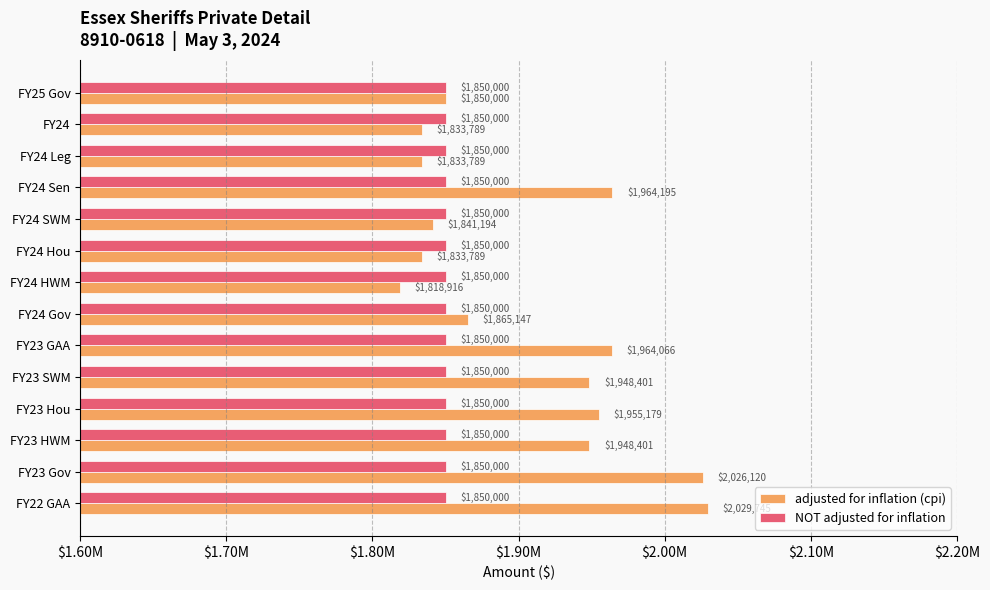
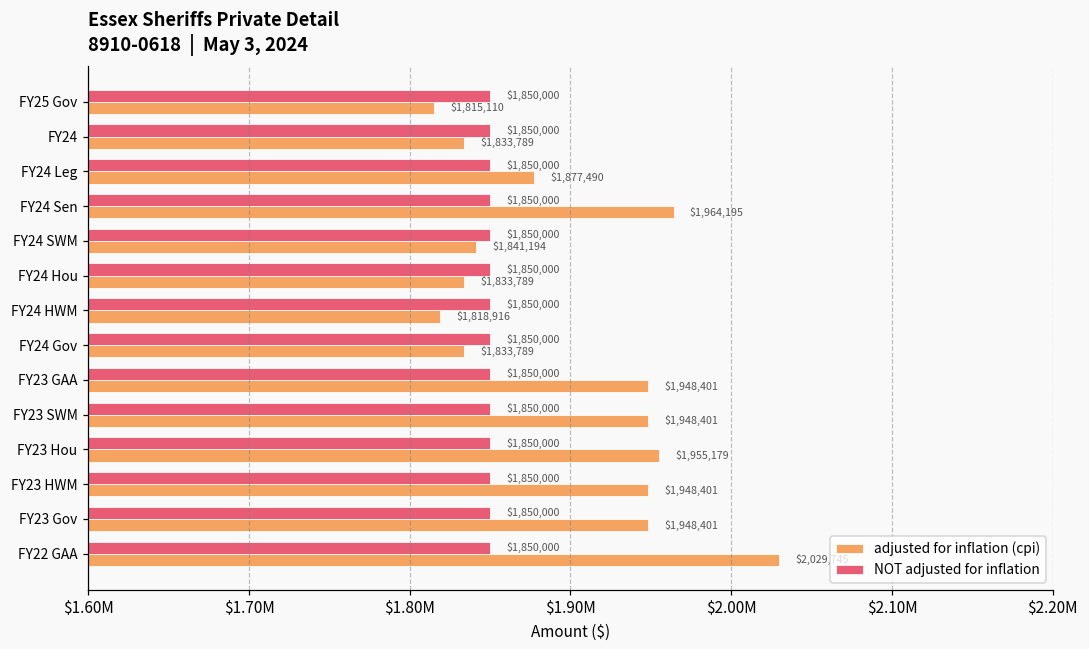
adjusted for inflation (cpi), FY25 Gov: $1,850,000 -> $1,815,110
adjusted for inflation (cpi), FY24 Leg: $1,833,789 -> $1,877,490
adjusted for inflation (cpi), FY24 Gov: $1,865,147 -> $1,833,789
adjusted for inflation (cpi), FY23 GAA: $1,964,066 -> $1,948,401
adjusted for inflation (cpi), FY23 Gov: $2,026,120 -> $1,948,401
